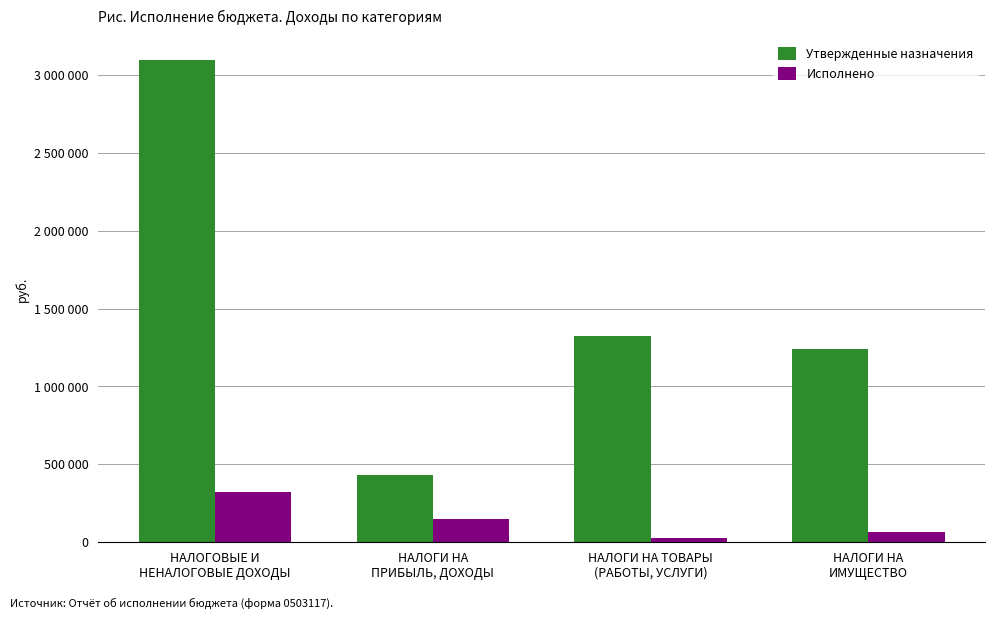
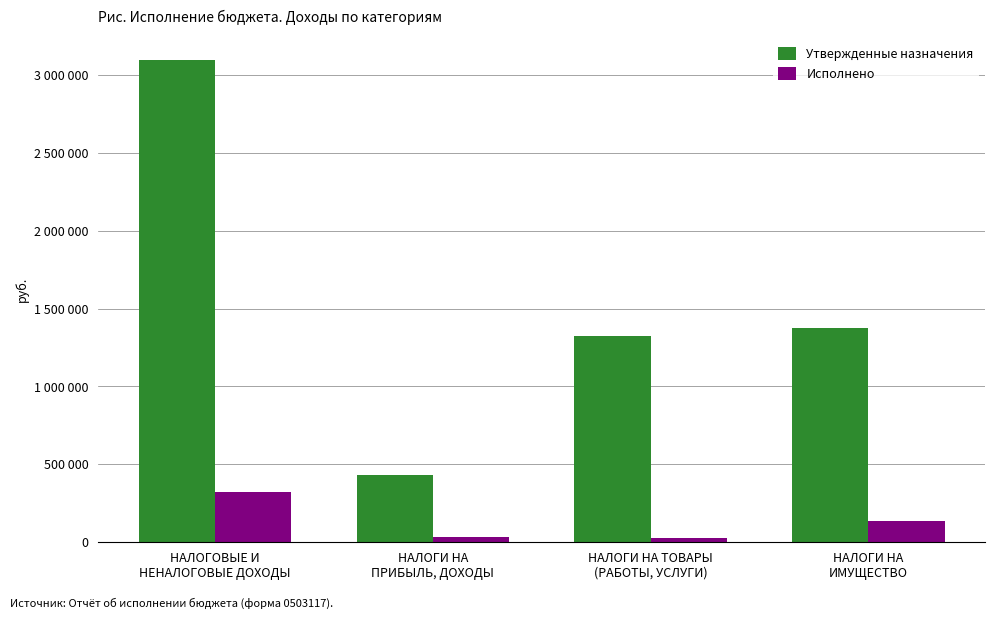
Исполнено, НАЛОГИ НА ПРИБЫЛЬ, ДОХОДЫ: 150000 -> 40000
Утвержденные назначения, НАЛОГИ НА ИМУЩЕСТВО: 1240000 -> 1370000
Исполнено, НАЛОГИ НА ИМУЩЕСТВО: 60000 -> 140000
